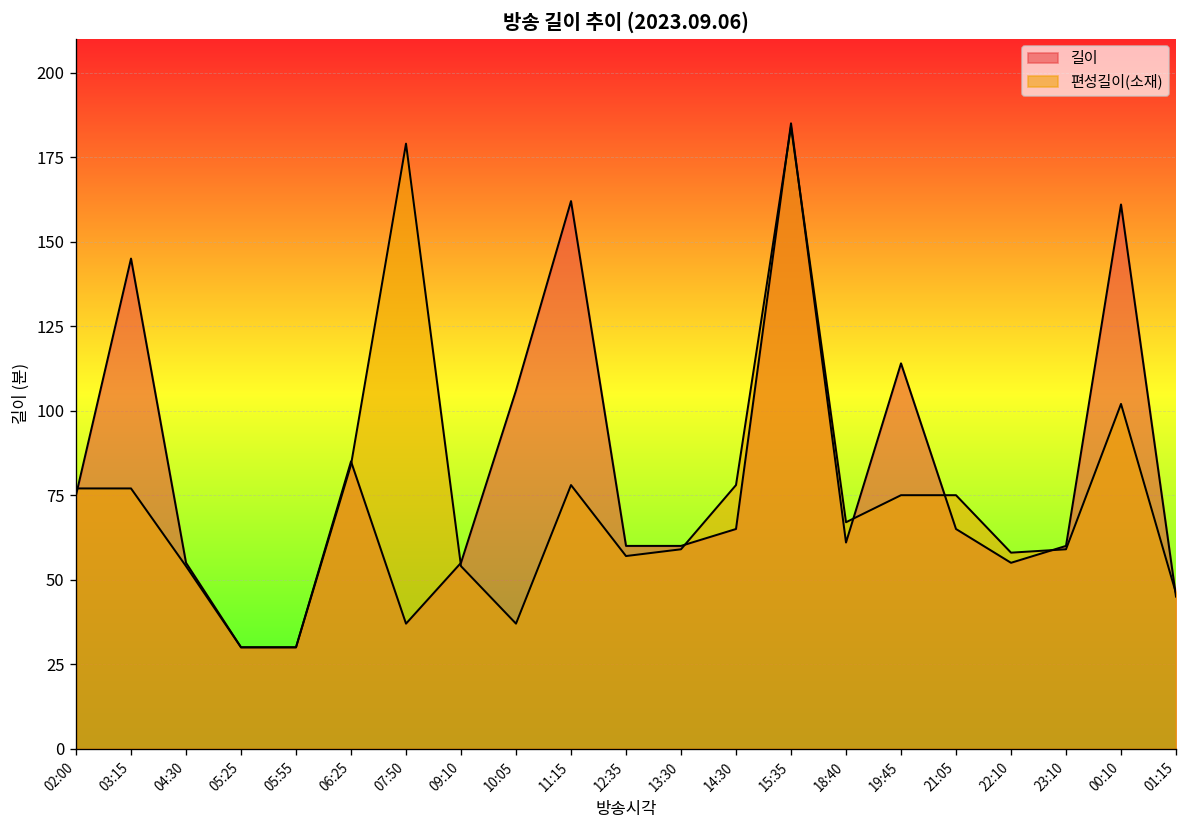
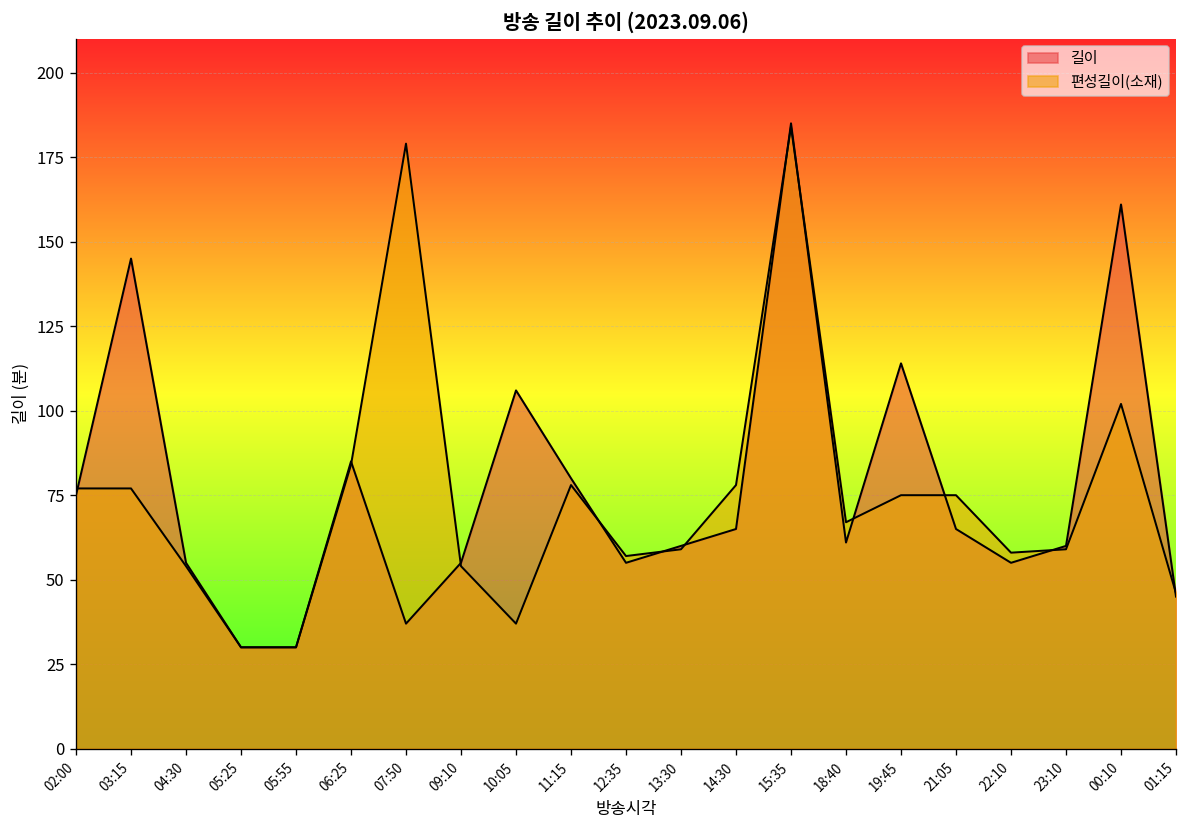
길이, 11:15: 162 -> 80
길이, 12:35: 60 -> 55
